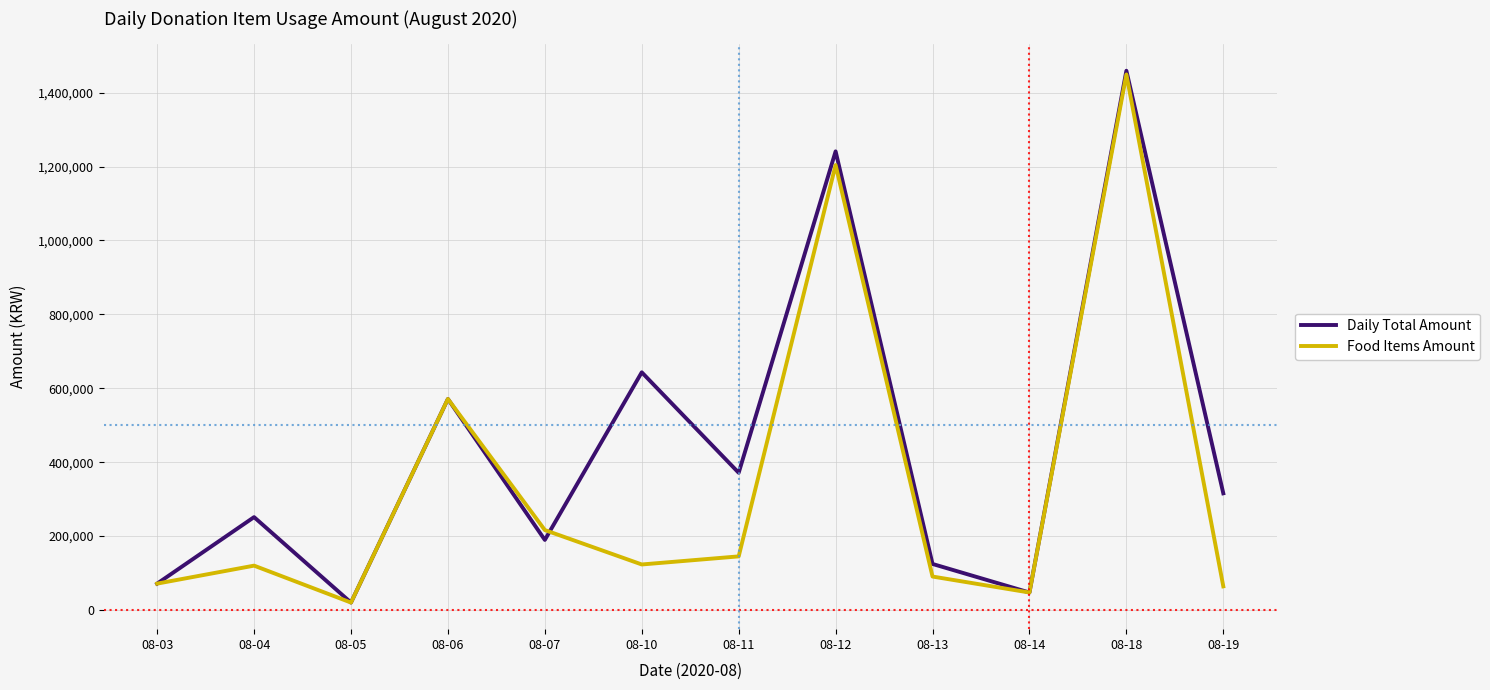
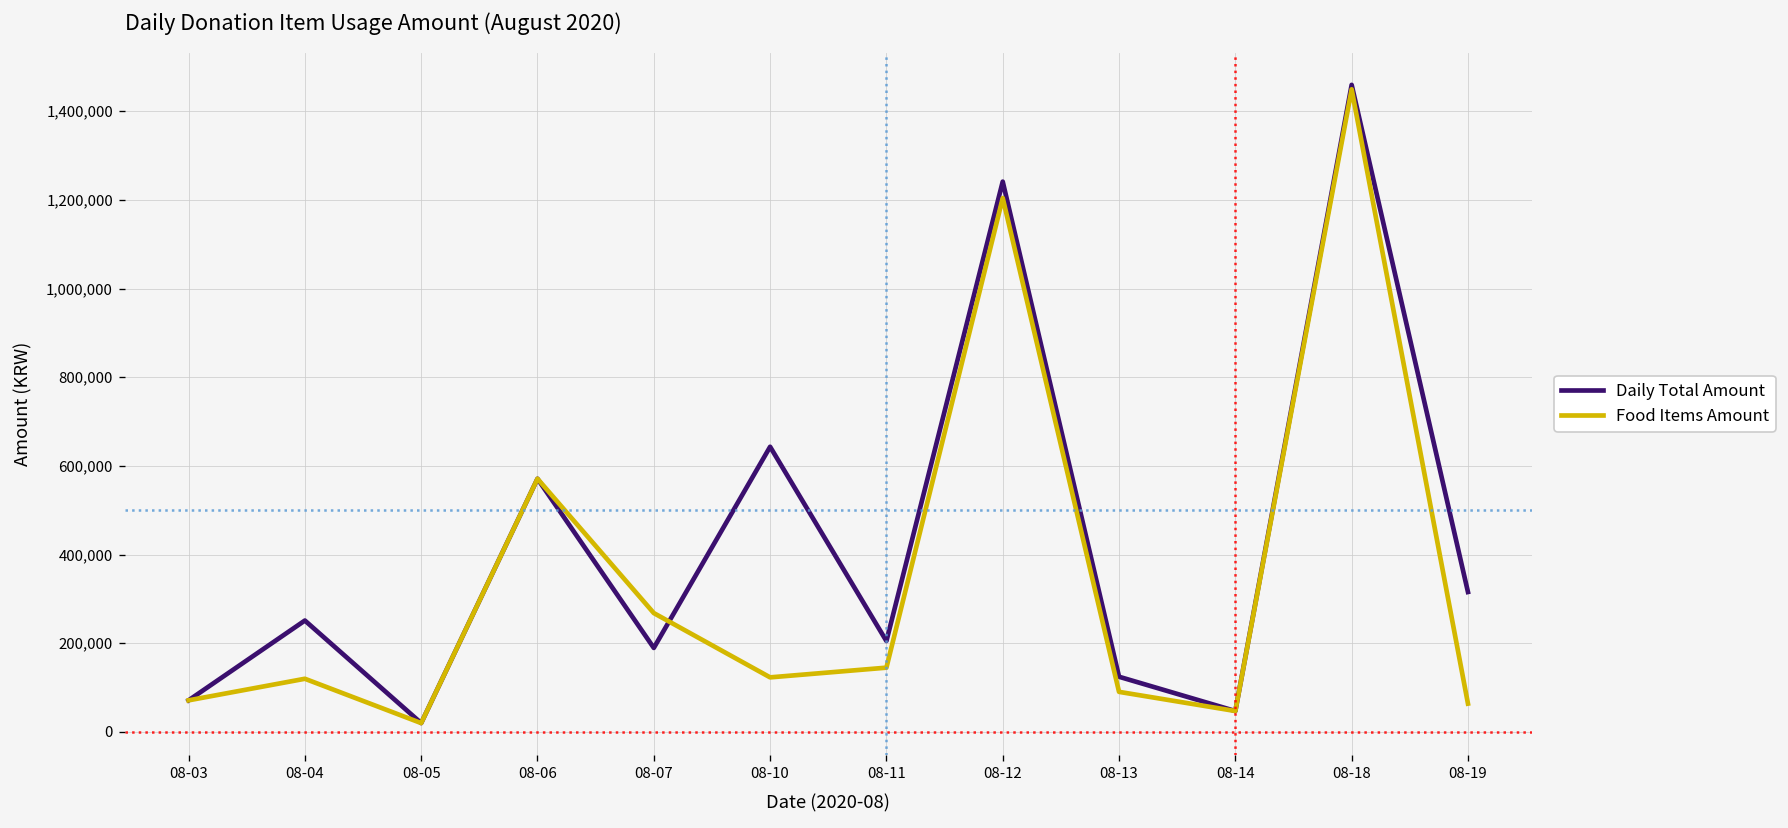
Food Items Amount, 08-07: 220,000 -> 270,000
Daily Total Amount, 08-11: 370,000 -> 210,000
